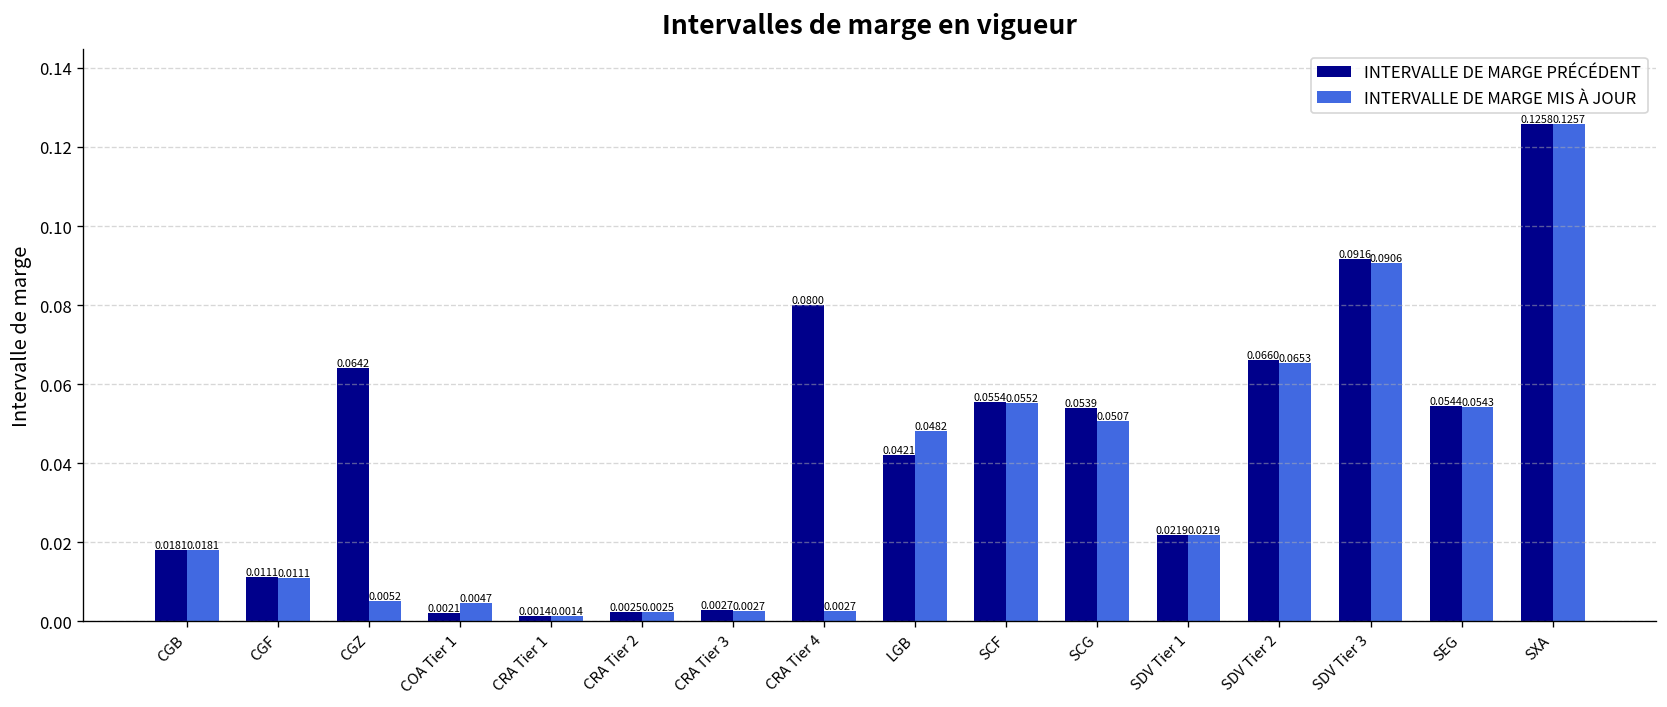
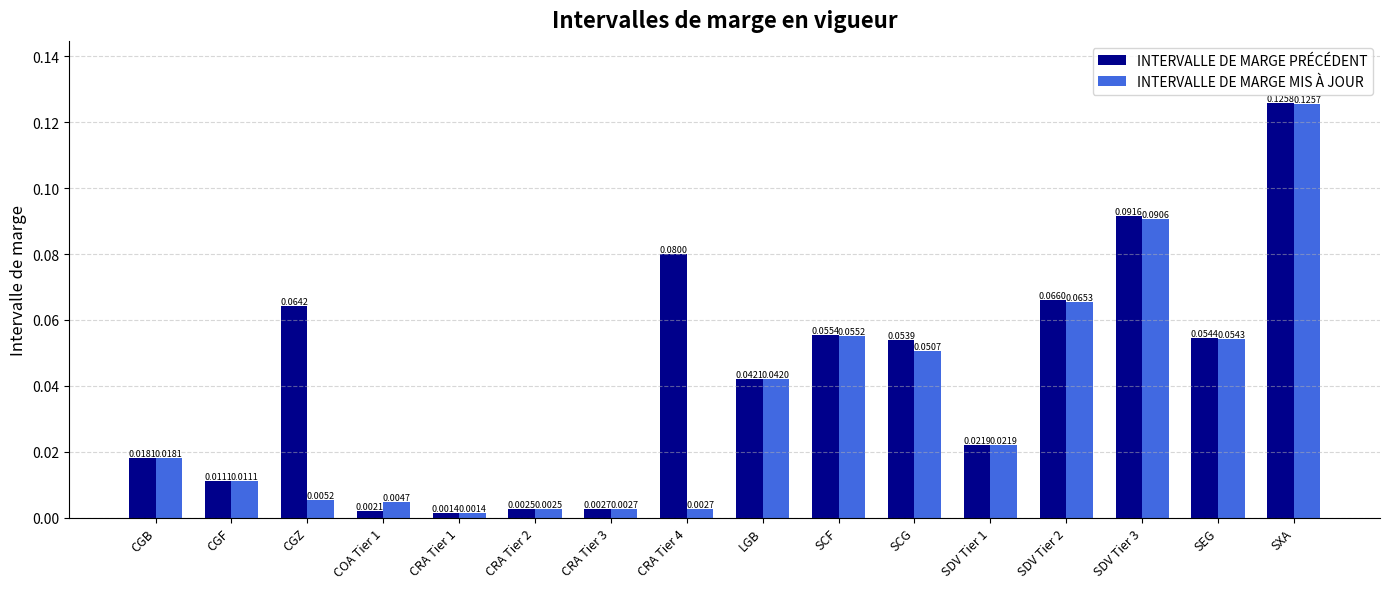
INTERVALLE DE MARGE MIS À JOUR, LGB: 0.0482 -> 0.0420
